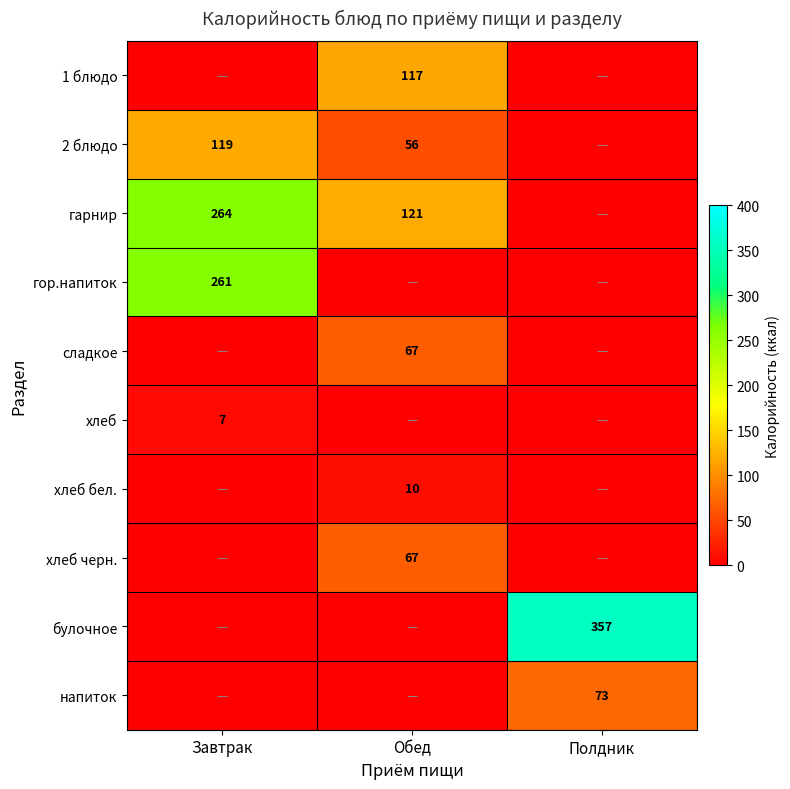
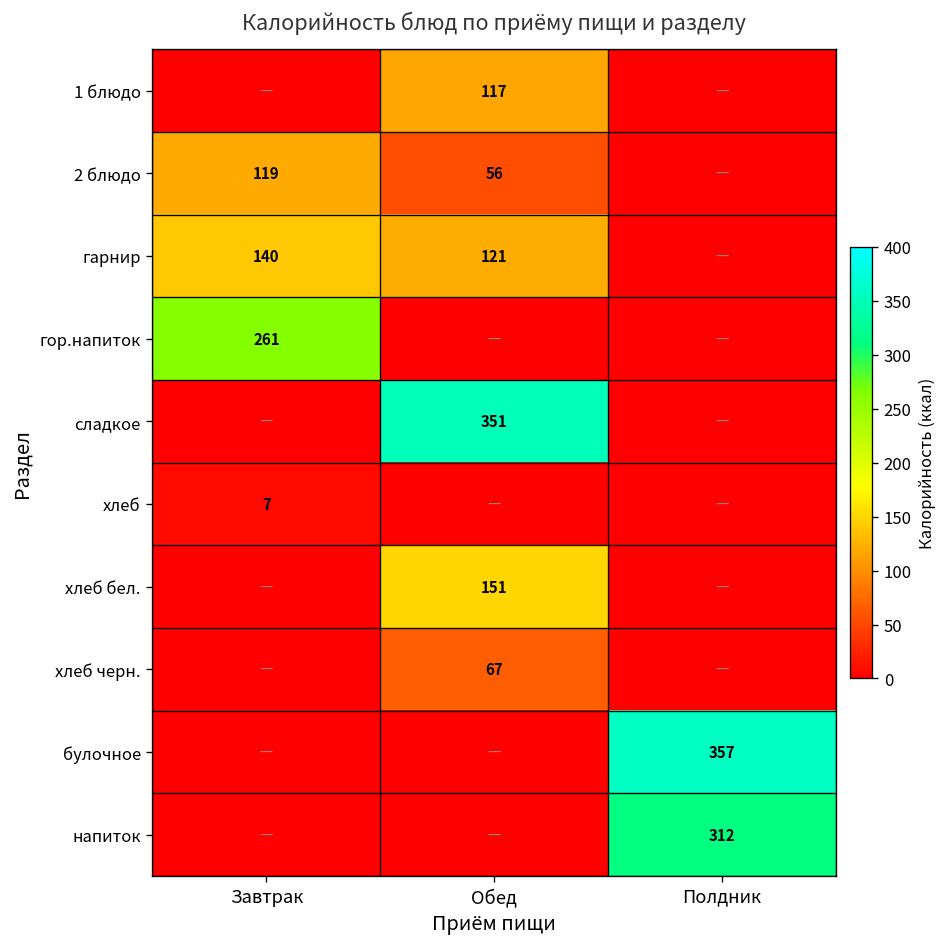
гарнир, Завтрак: 264 -> 140
сладкое, Обед: 67 -> 351
хлеб бел., Обед: 10 -> 151
напиток, Полдник: 73 -> 312
